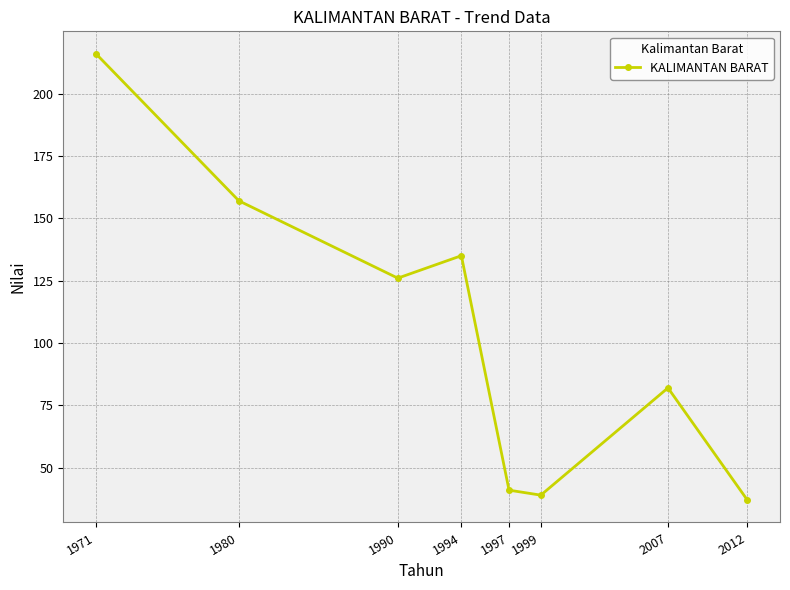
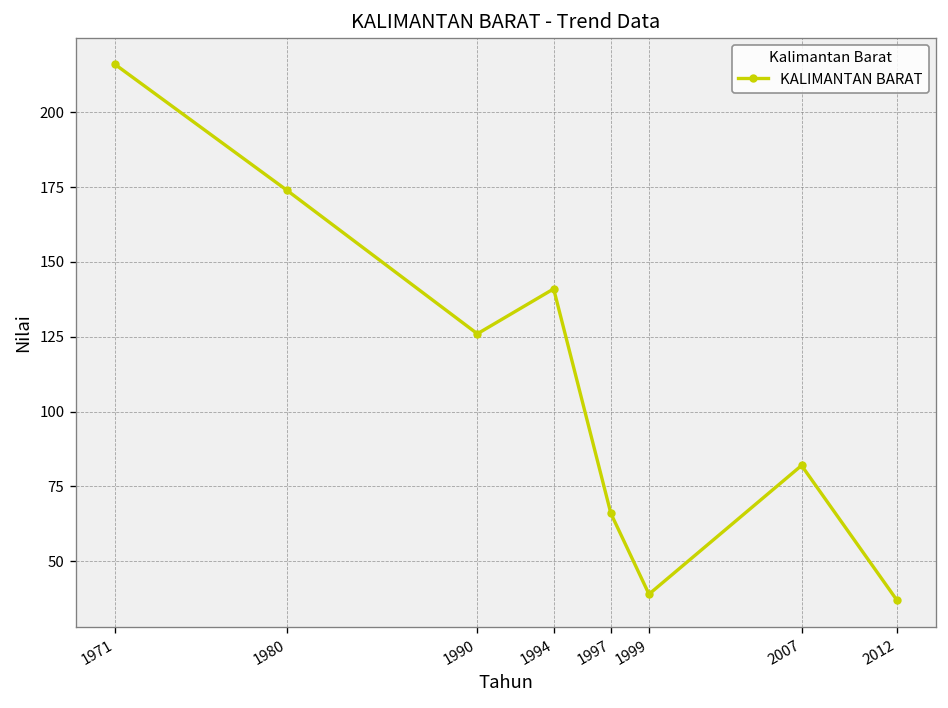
1980: 157 -> 174
1994: 135 -> 141
1997: 41 -> 66
